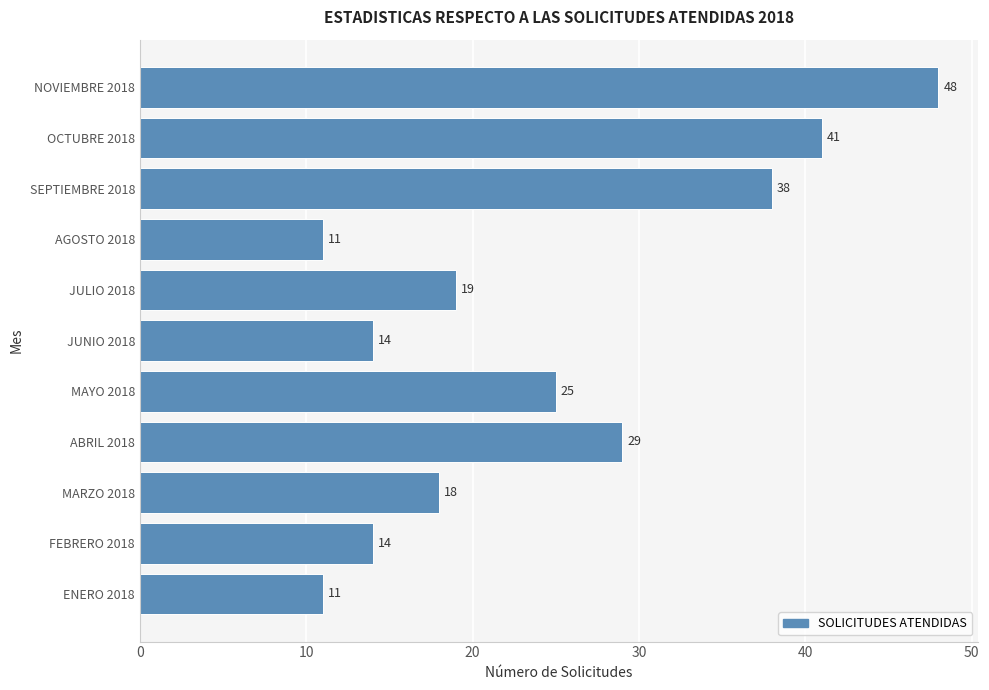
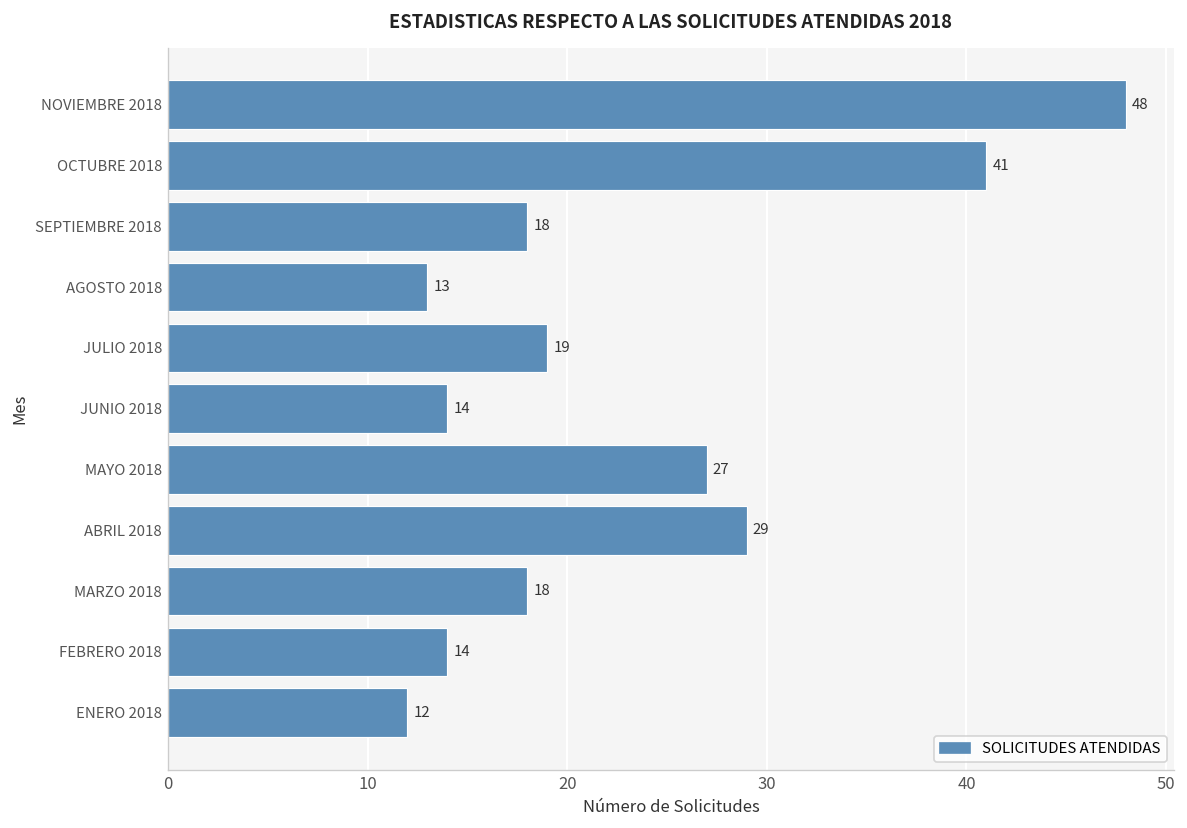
SEPTIEMBRE 2018: 38 -> 18
AGOSTO 2018: 11 -> 13
MAYO 2018: 25 -> 27
ENERO 2018: 11 -> 12
